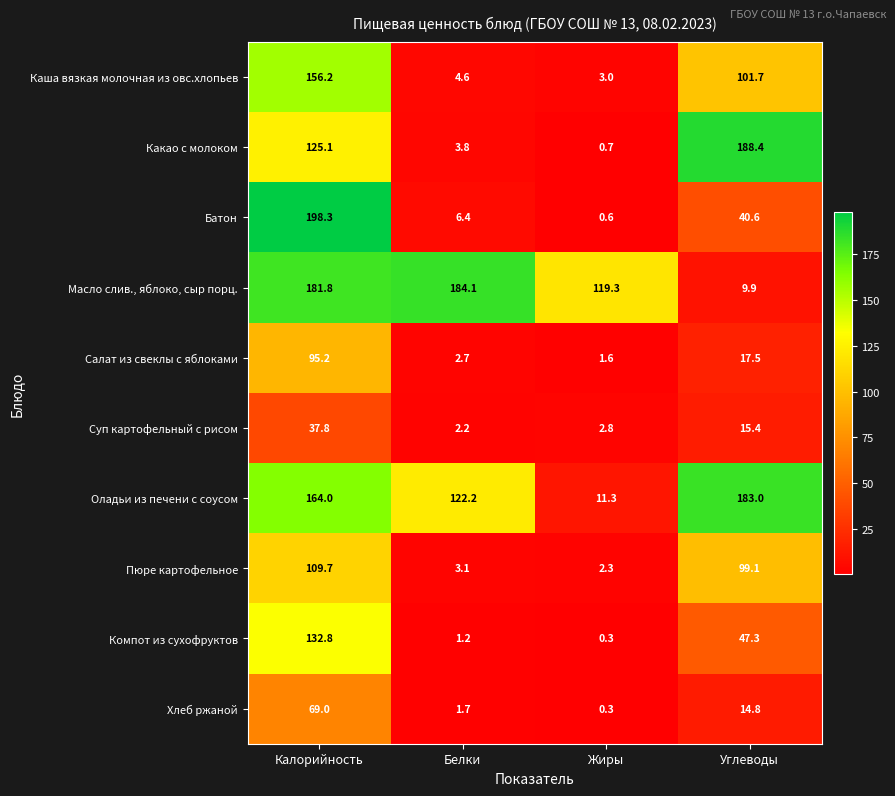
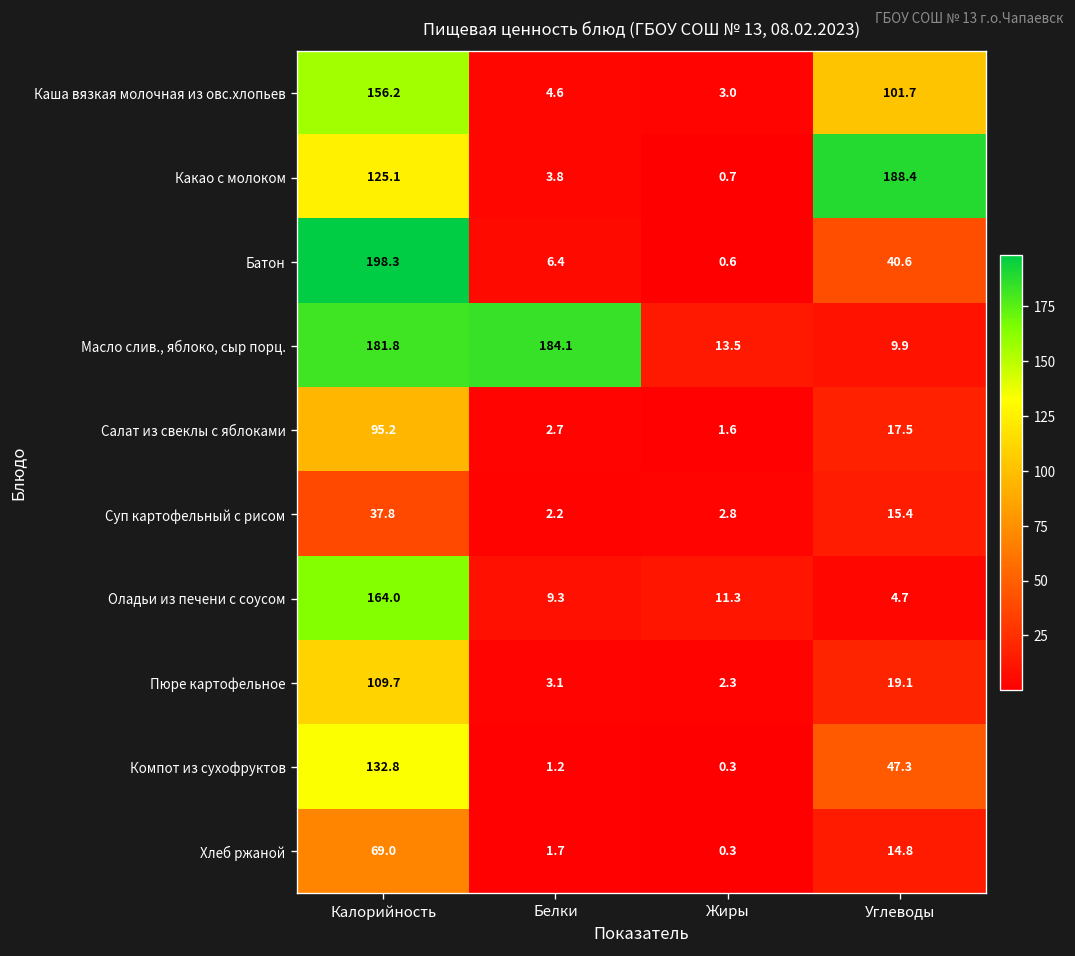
Масло слив., яблоко, сыр порц., Жиры: 119.3 -> 13.5
Оладьи из печени с соусом, Белки: 122.2 -> 9.3
Оладьи из печени с соусом, Углеводы: 183.0 -> 4.7
Пюре картофельное, Углеводы: 99.1 -> 19.1
